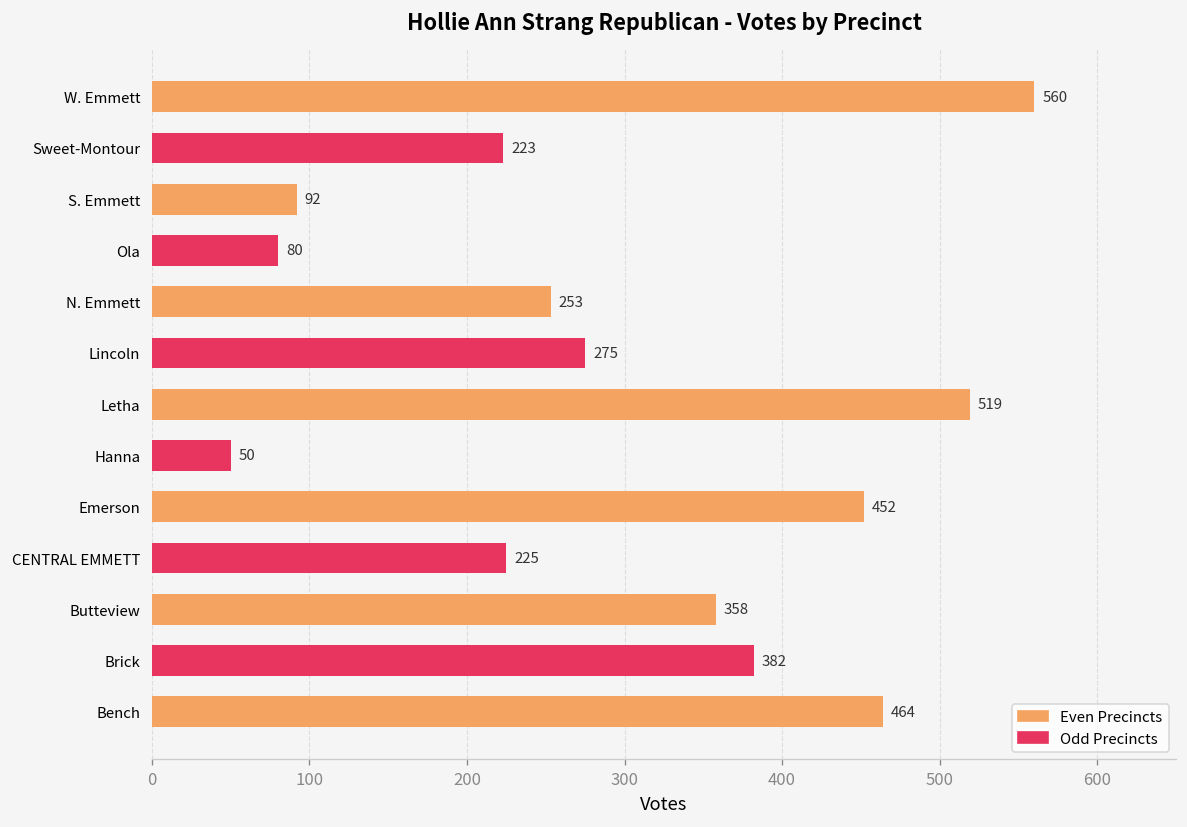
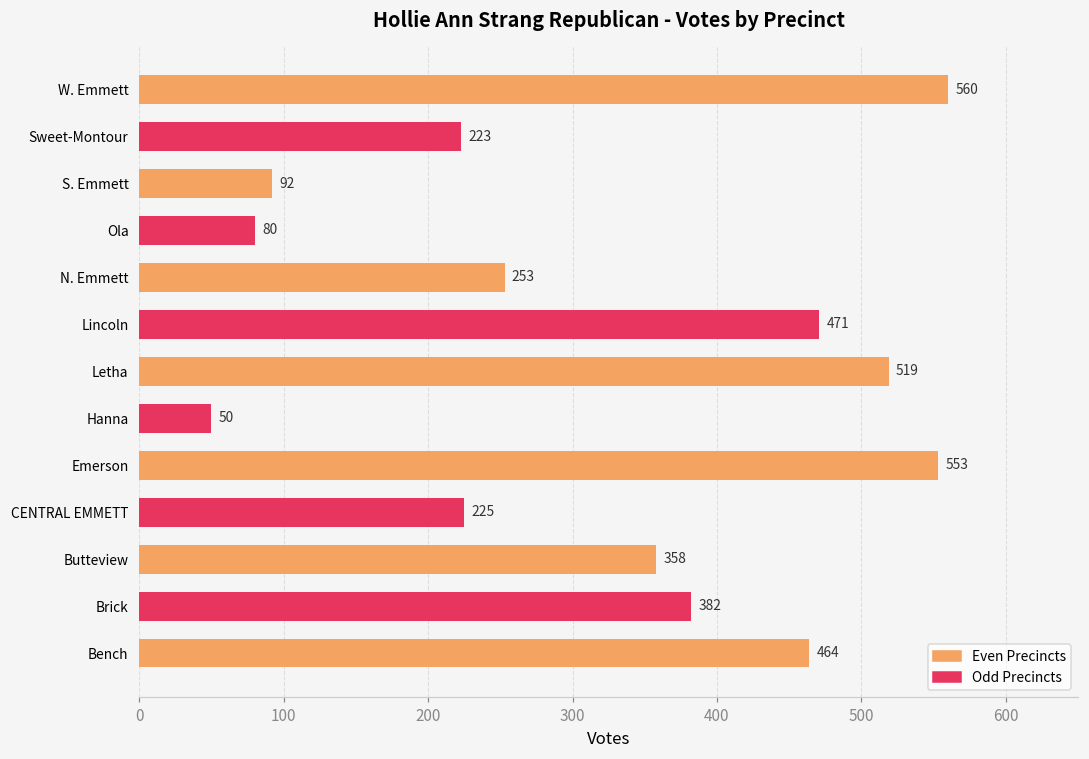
Lincoln: 275 -> 471
Emerson: 452 -> 553
